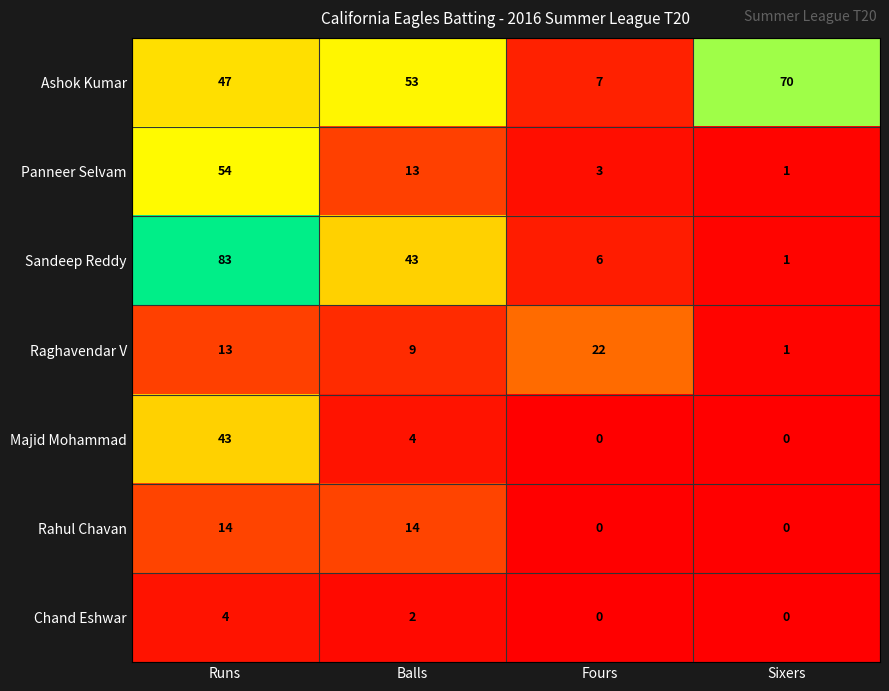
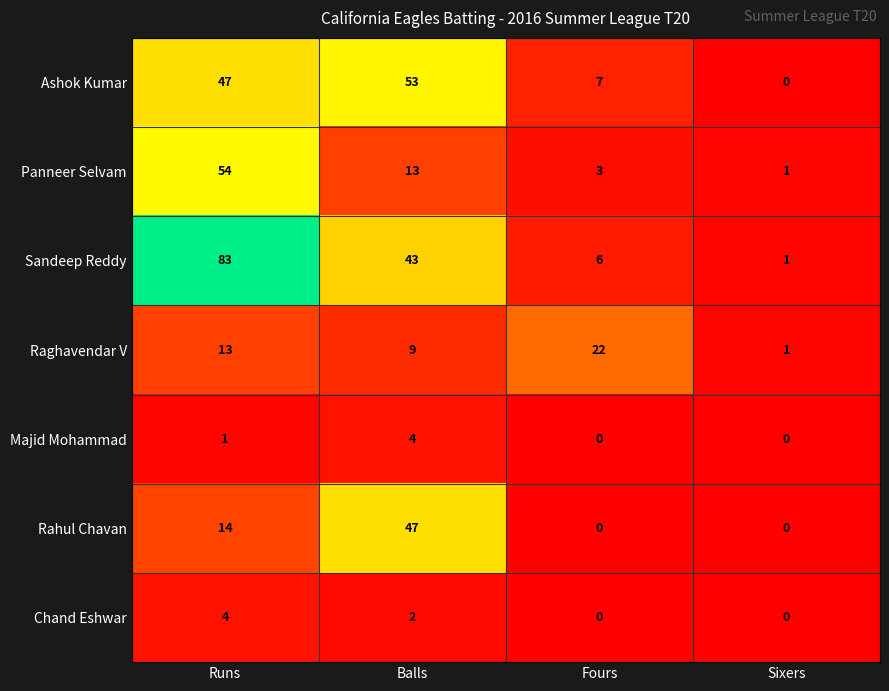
Ashok Kumar, Sixers: 70 -> 0
Majid Mohammad, Runs: 43 -> 1
Rahul Chavan, Balls: 14 -> 47
